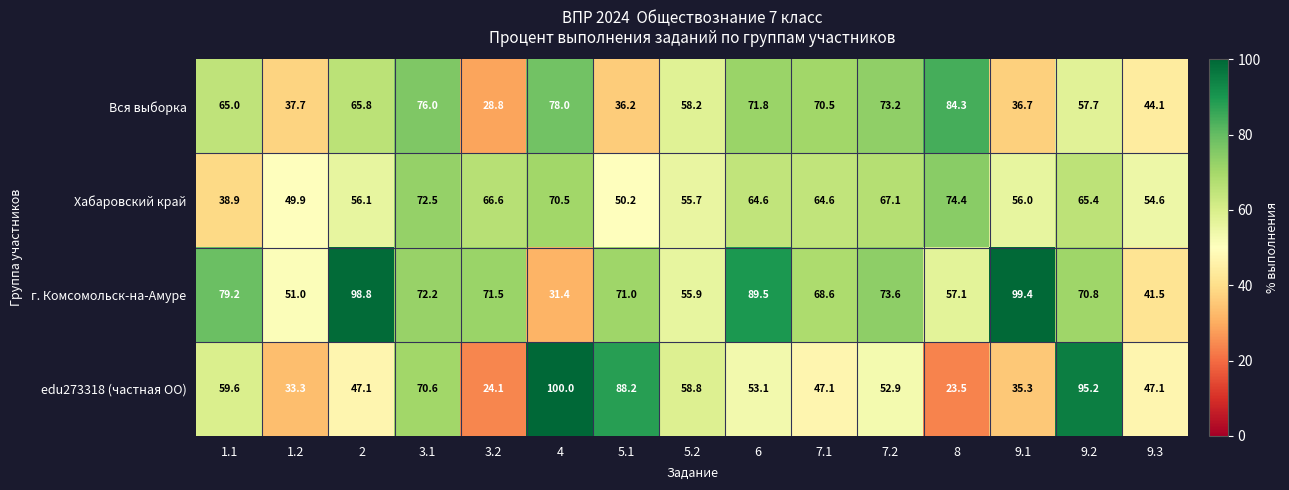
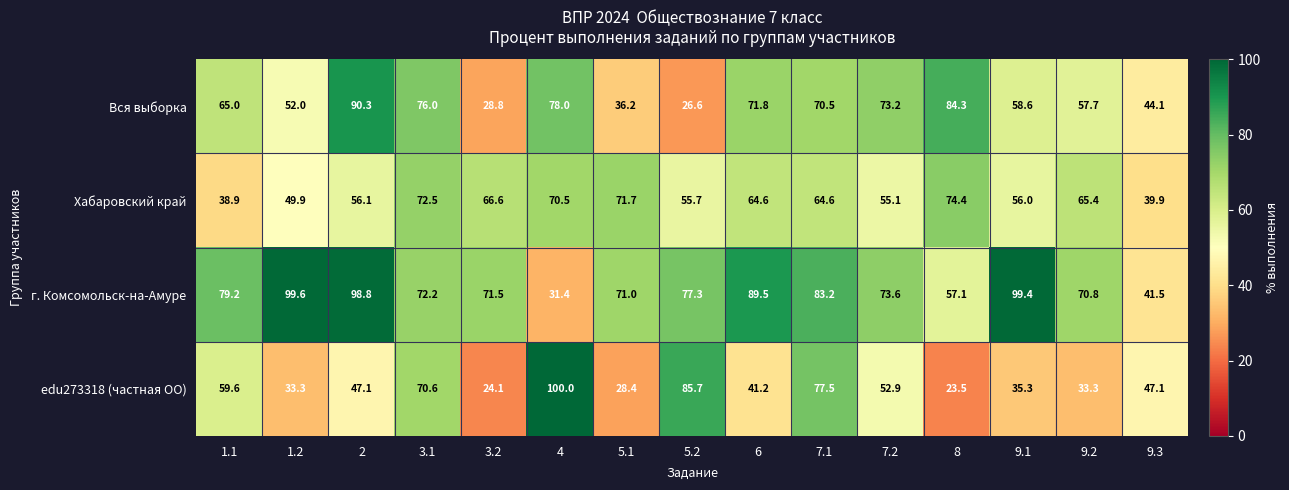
Вся выборка, 1.2: 37.7 -> 52.0
Вся выборка, 2: 65.8 -> 90.3
Вся выборка, 5.2: 58.2 -> 26.6
Вся выборка, 9.1: 36.7 -> 58.6
Хабаровский край, 5.1: 50.2 -> 71.7
Хабаровский край, 7.2: 67.1 -> 55.1
Хабаровский край, 9.3: 54.6 -> 39.9
г. Комсомольск-на-Амуре, 1.2: 51.0 -> 99.6
г. Комсомольск-на-Амуре, 5.2: 55.9 -> 77.3
г. Комсомольск-на-Амуре, 7.1: 68.6 -> 83.2
edu273318 (частная ОО), 5.1: 88.2 -> 28.4
edu273318 (частная ОО), 5.2: 58.8 -> 85.7
edu273318 (частная ОО), 6: 53.1 -> 41.2
edu273318 (частная ОО), 7.1: 47.1 -> 77.5
edu273318 (частная ОО), 9.2: 95.2 -> 33.3
